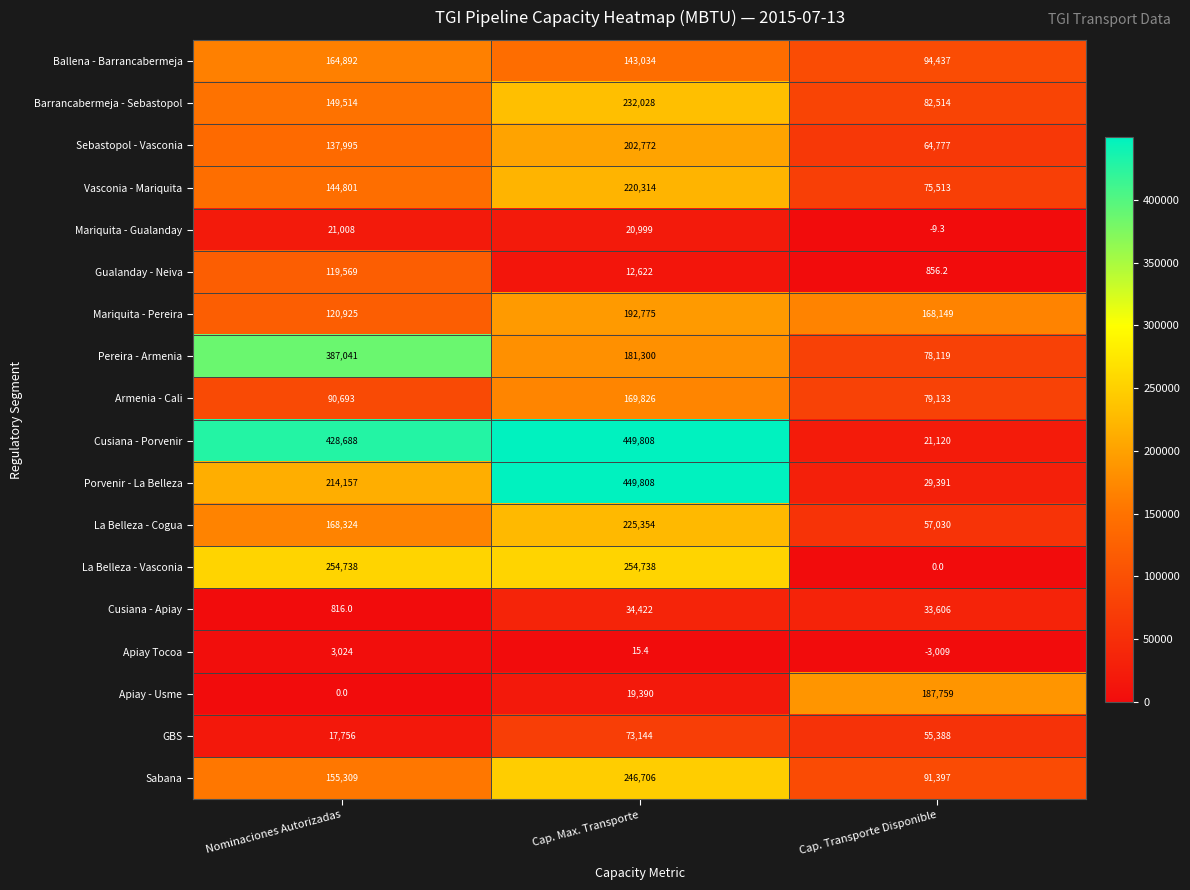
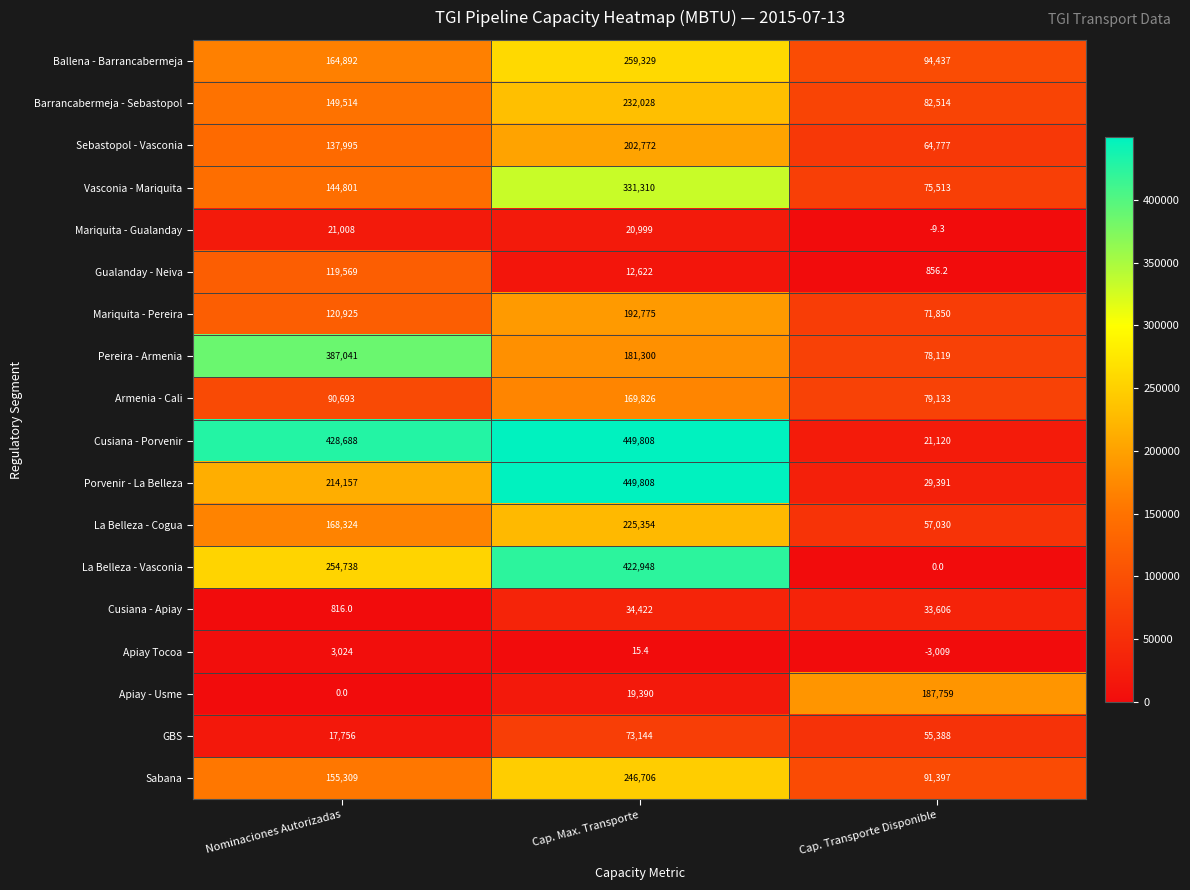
Ballena - Barrancabermeja, Cap. Max. Transporte: 143,034 -> 259,329
Vasconia - Mariquita, Cap. Max. Transporte: 220,314 -> 331,310
Mariquita - Pereira, Cap. Transporte Disponible: 168,149 -> 71,850
La Belleza - Vasconia, Cap. Max. Transporte: 254,738 -> 422,948
